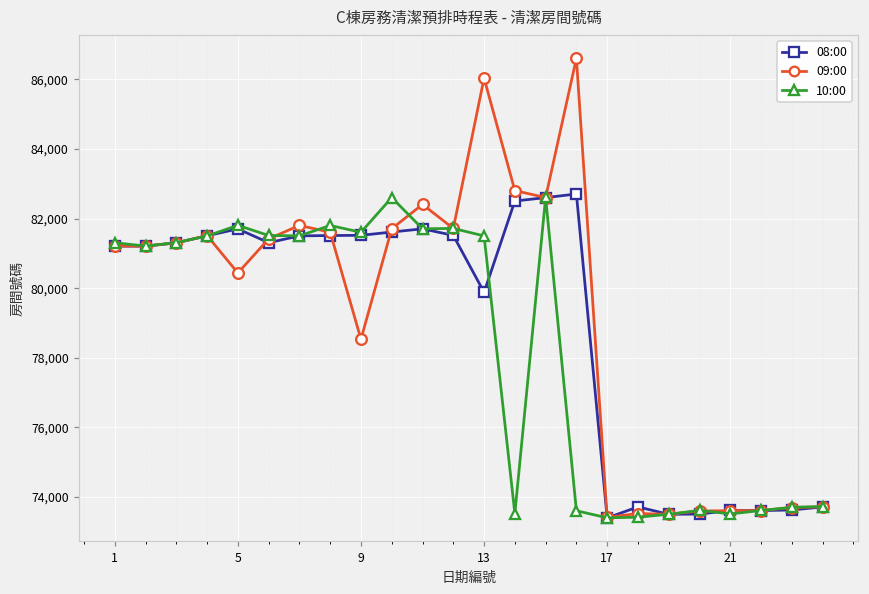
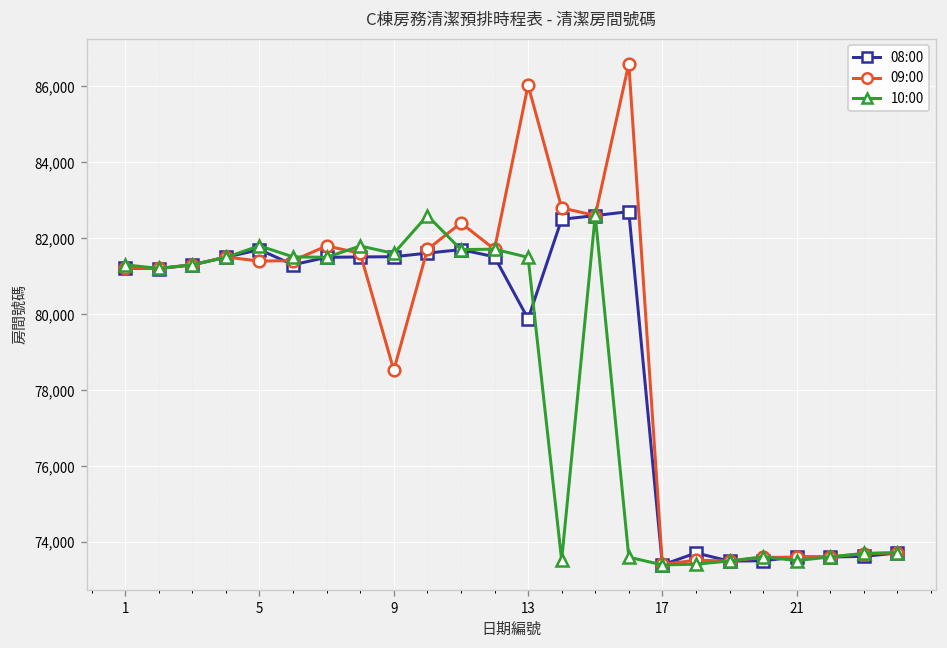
09:00, 5: 80,400 -> 81,400
